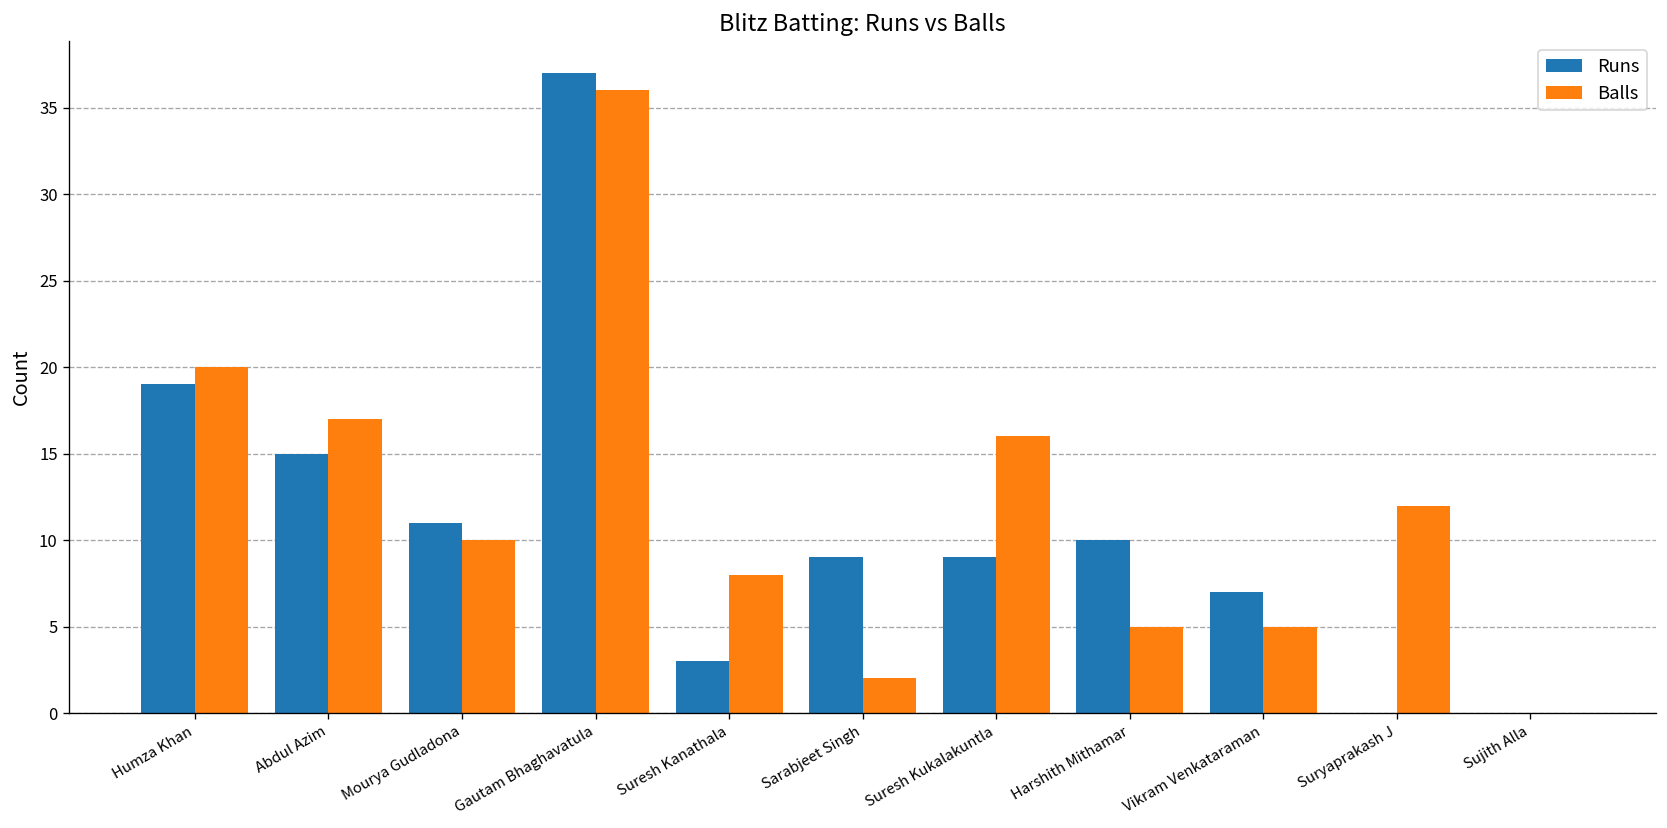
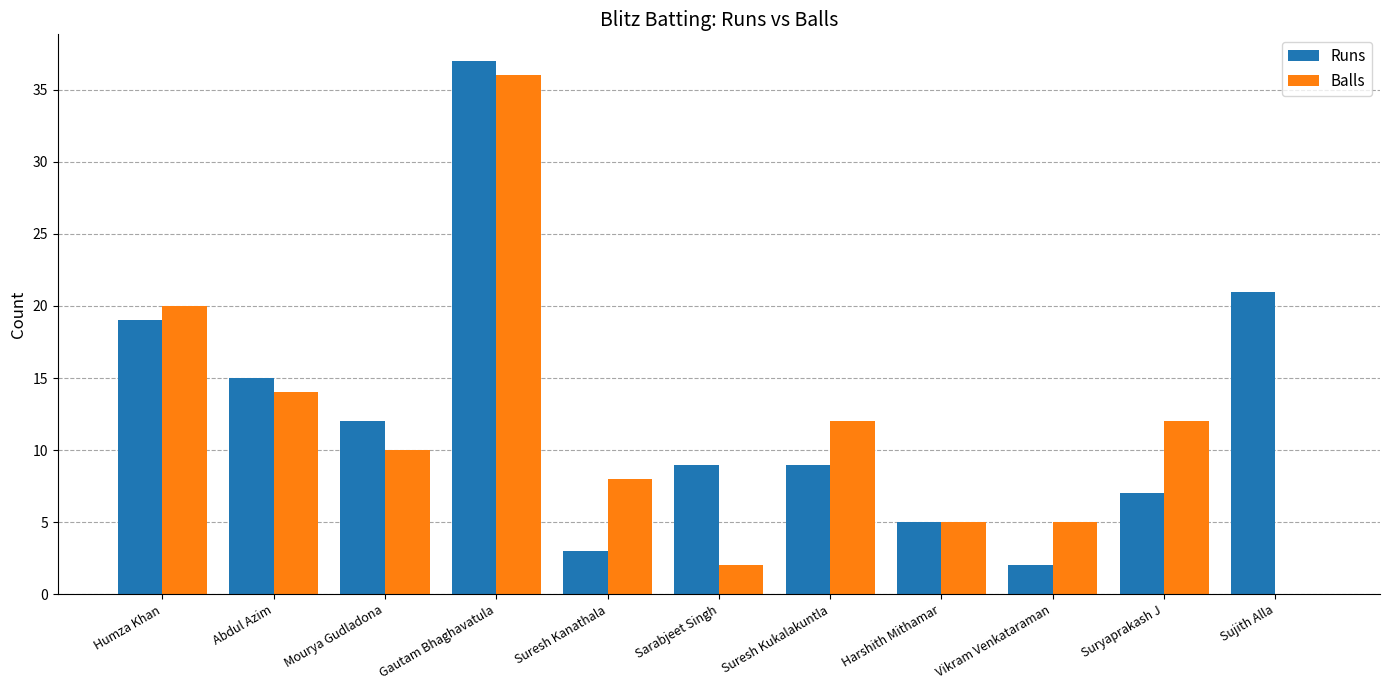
Balls, Abdul Azim: 17 -> 14
Runs, Mourya Gudladona: 11 -> 12
Balls, Suresh Kukalakuntla: 16 -> 12
Runs, Harshith Mithamar: 10 -> 5
Runs, Vikram Venkataraman: 7 -> 2
Runs, Suryaprakash J: 0 -> 7
Runs, Sujith Alla: 0 -> 21
